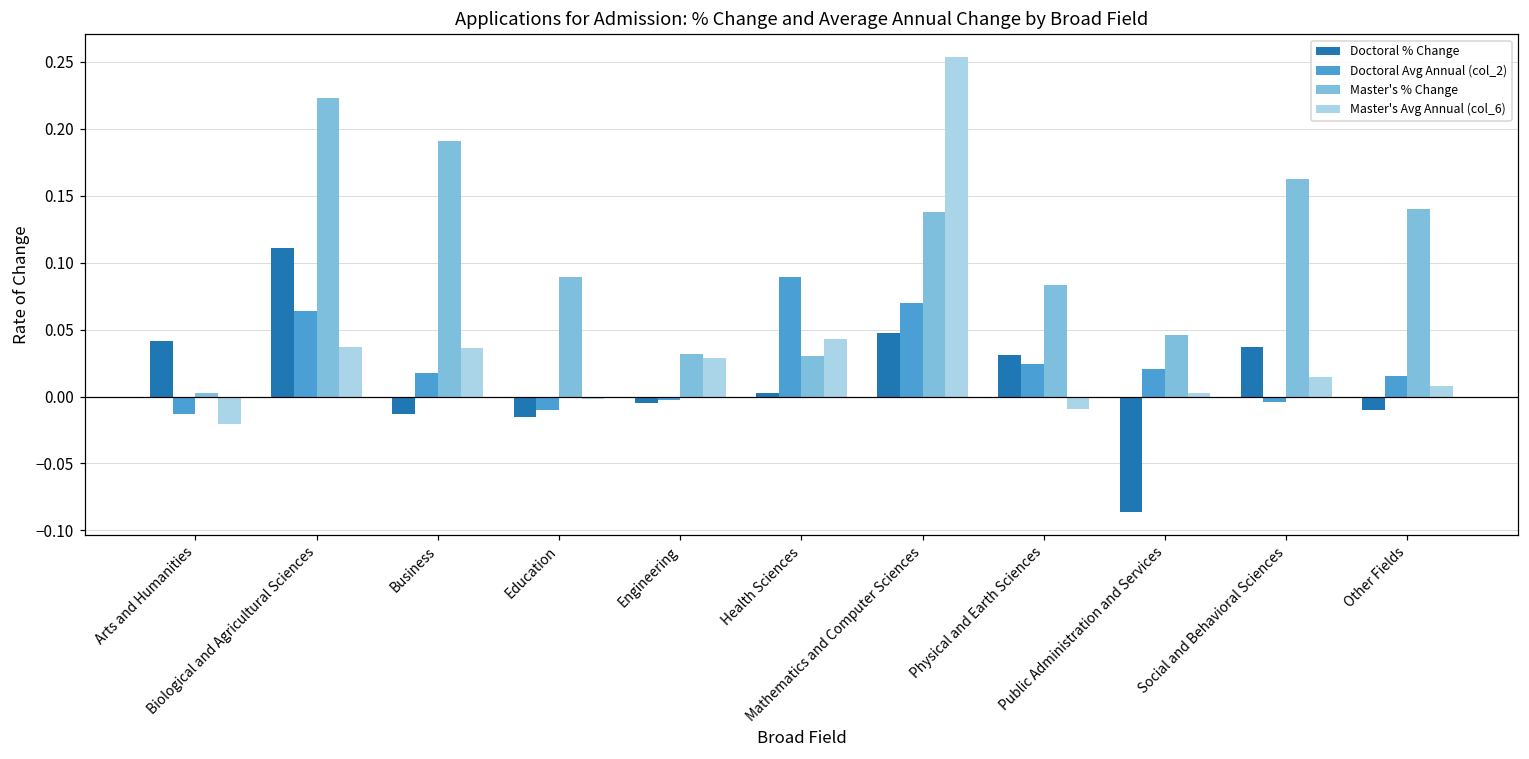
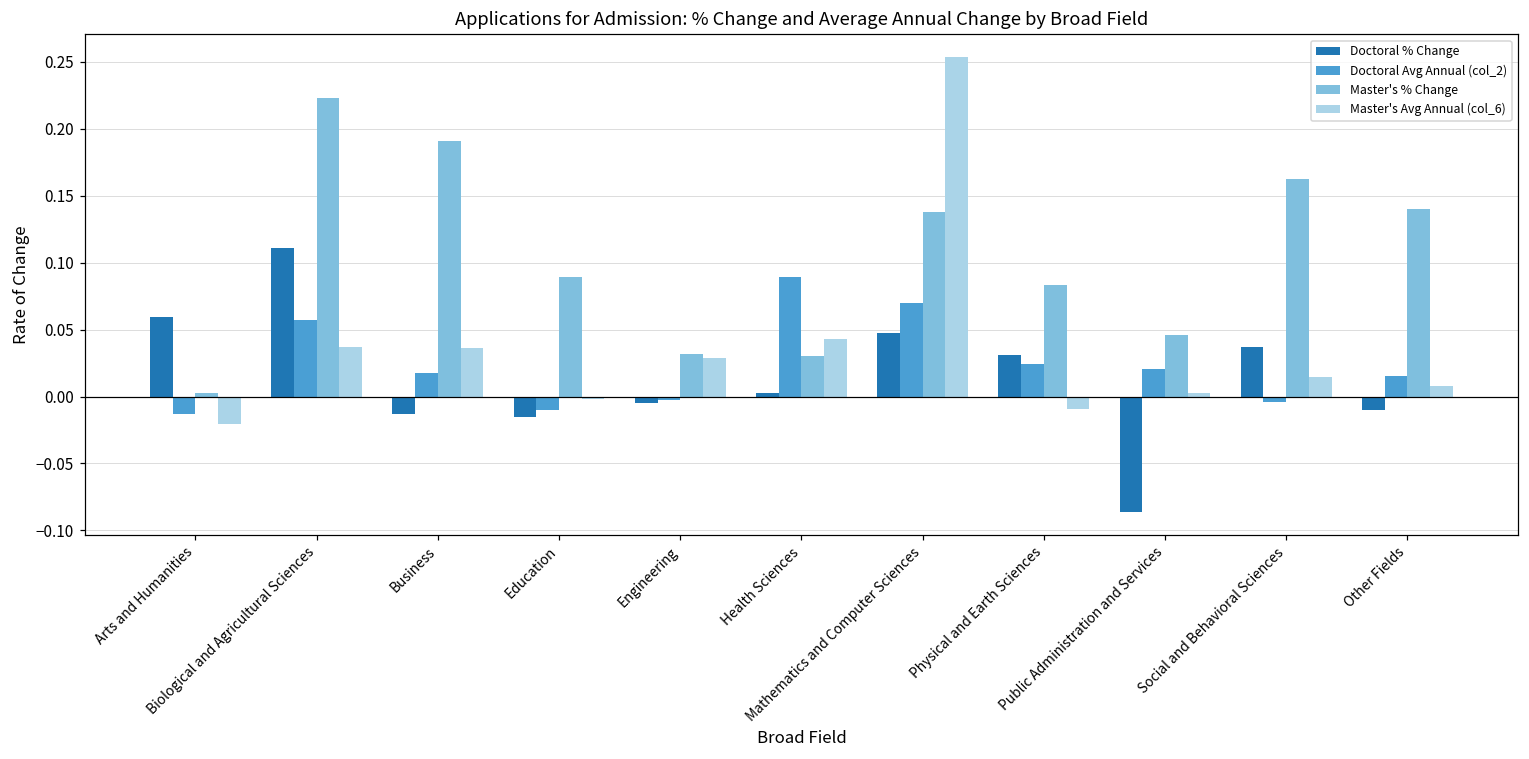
Doctoral % Change, Arts and Humanities: 0.042 -> 0.059
Doctoral Avg Annual (col_2), Biological and Agricultural Sciences: 0.064 -> 0.057
